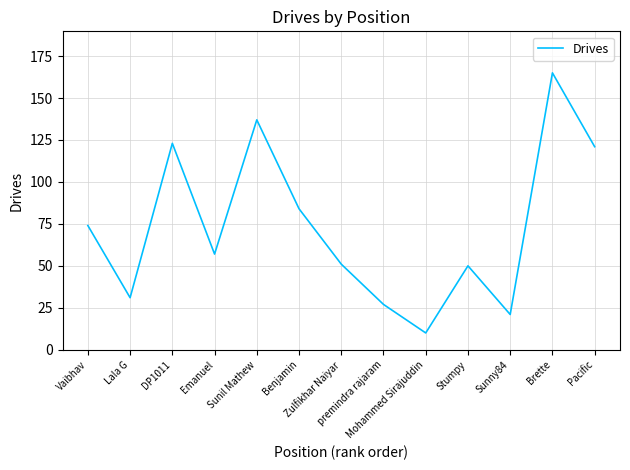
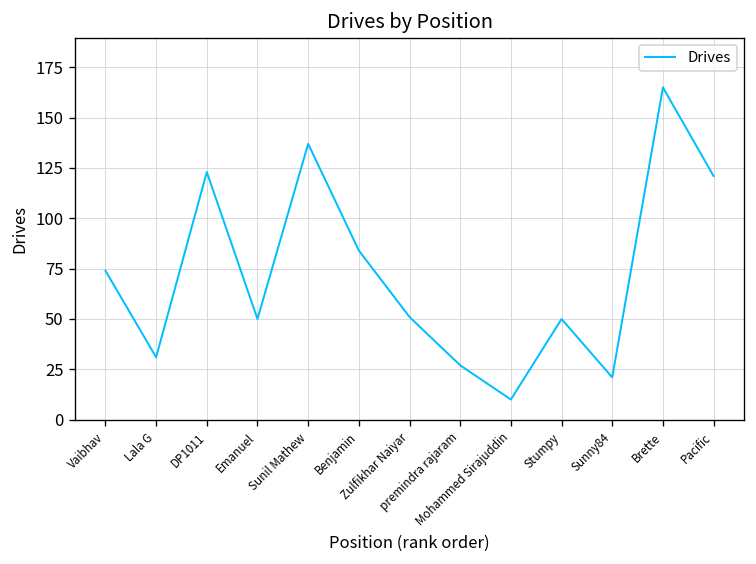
Emanuel: 57 -> 50
